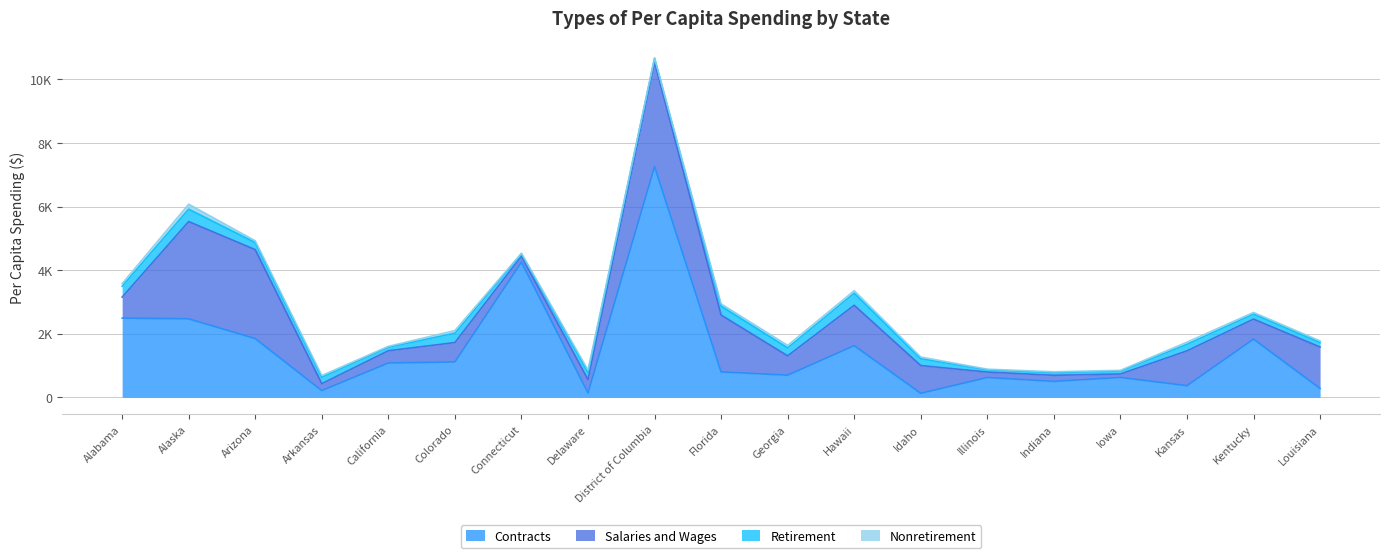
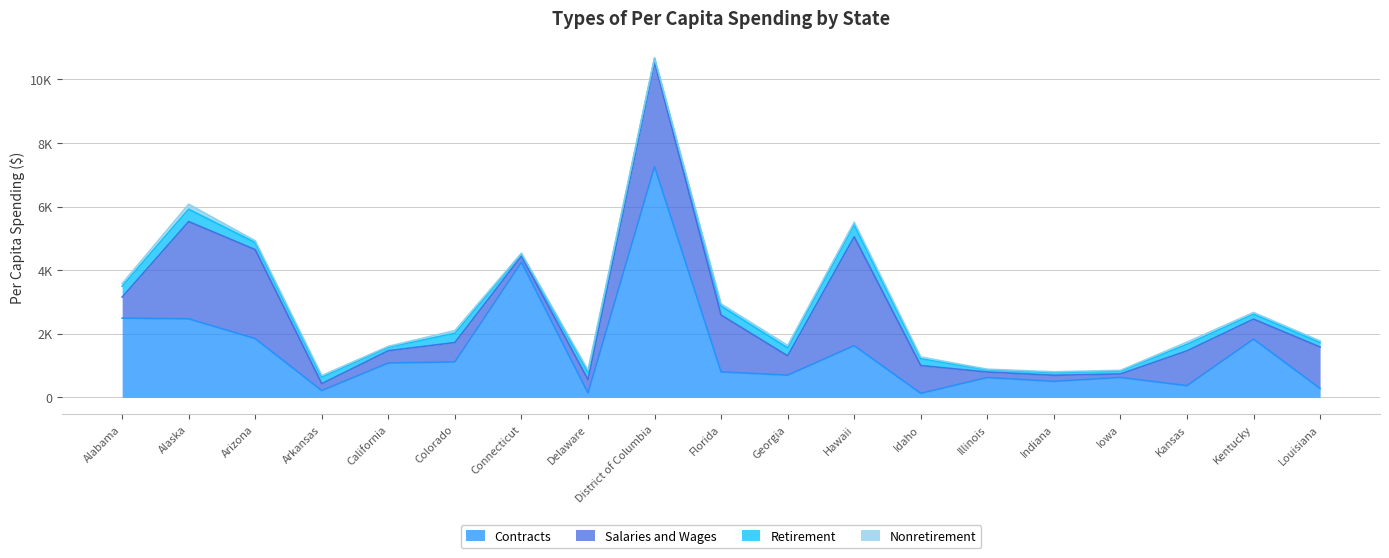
Salaries and Wages, Hawaii: 1300 -> 3400
